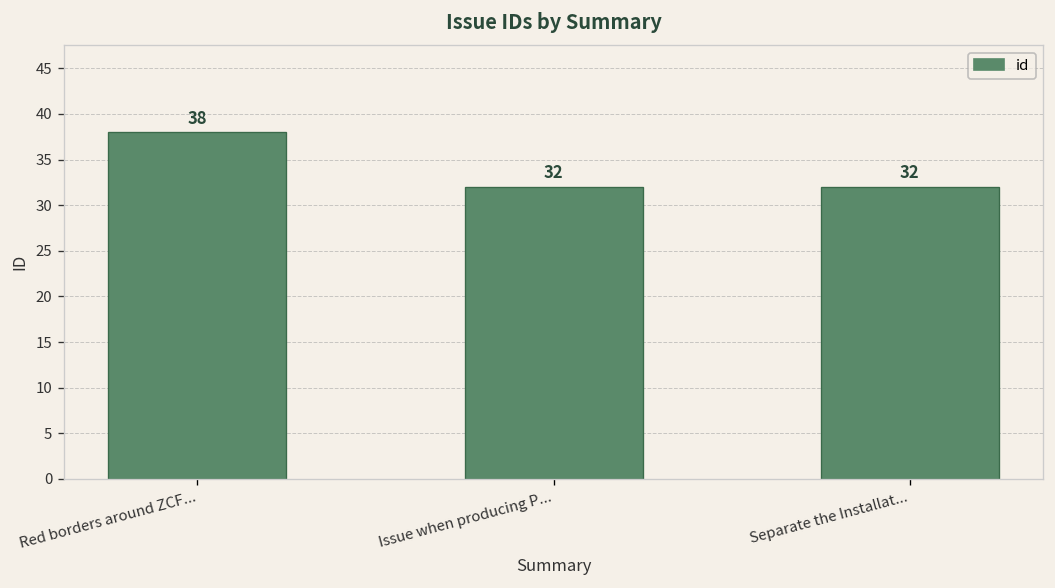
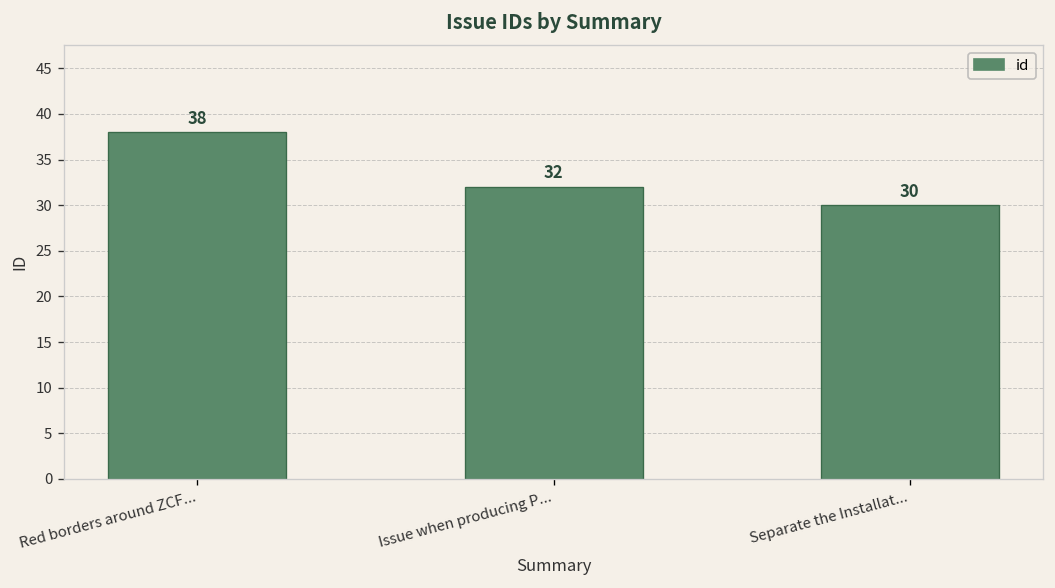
Separate the Installat...: 32 -> 30
